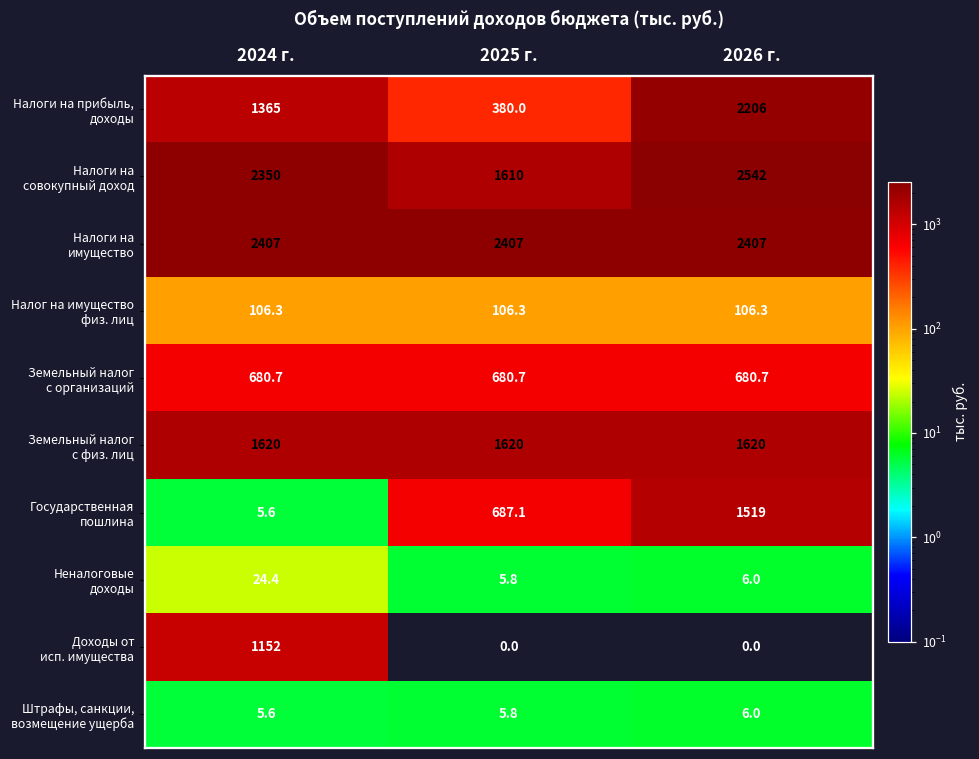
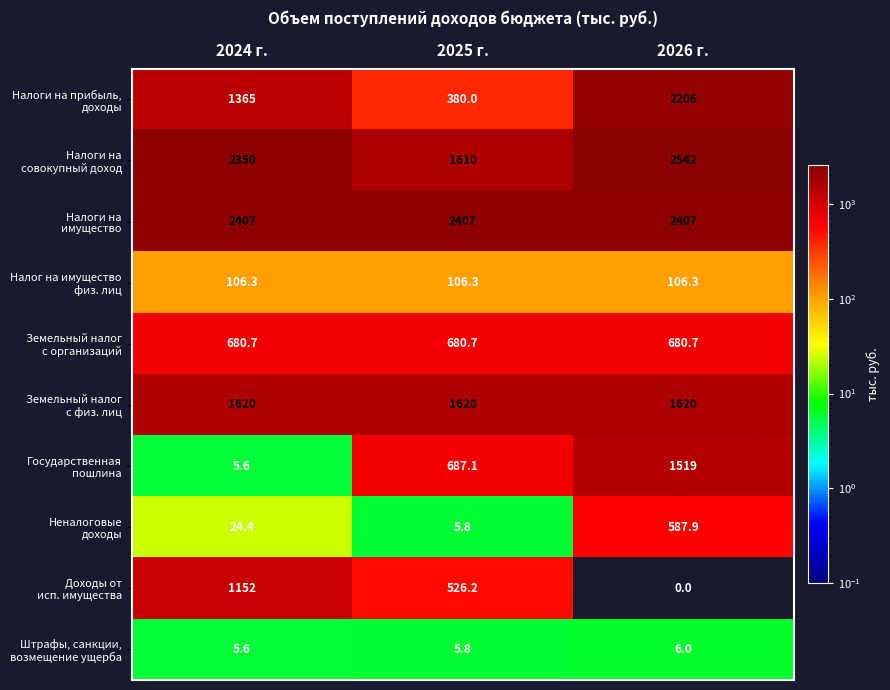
Неналоговые доходы, 2026 г.: 6.0 -> 587.9
Доходы от исп. имущества, 2025 г.: 0.0 -> 526.2
